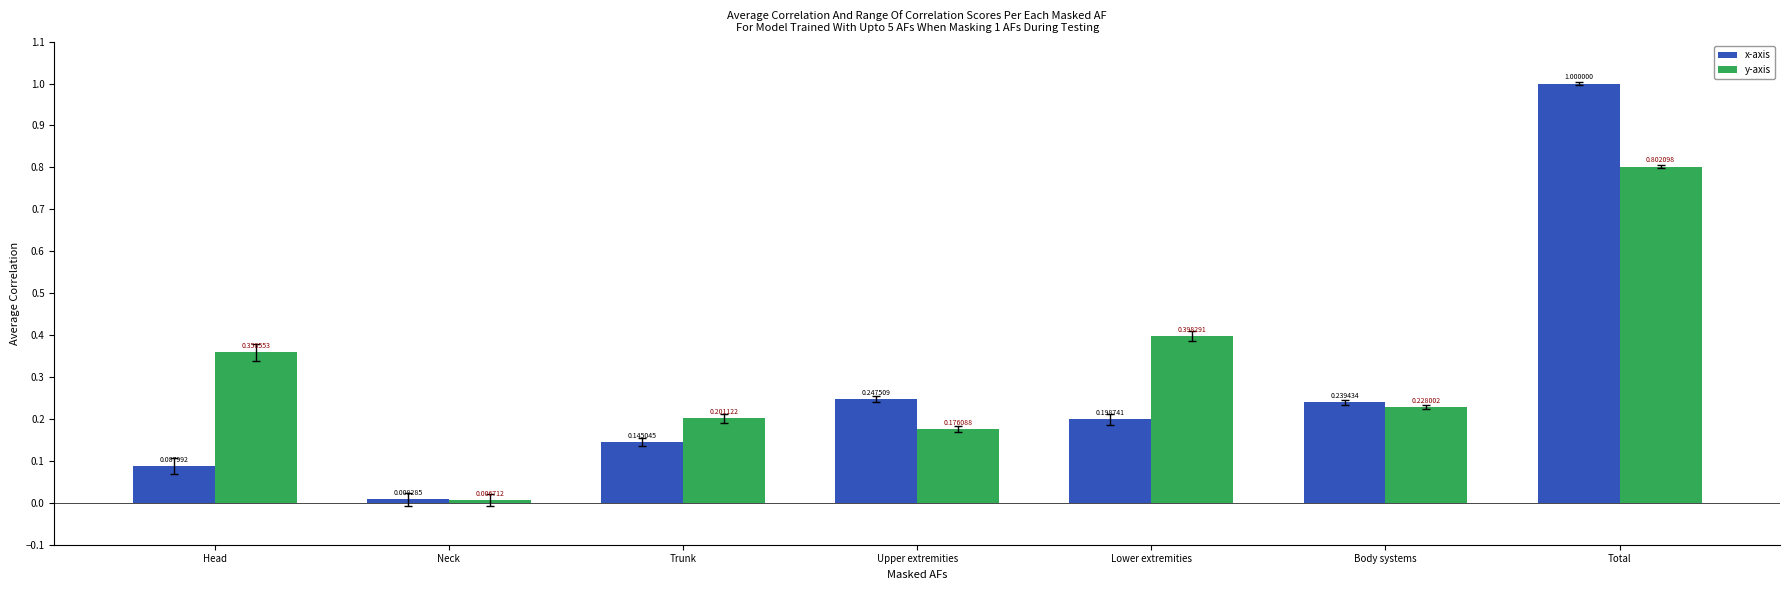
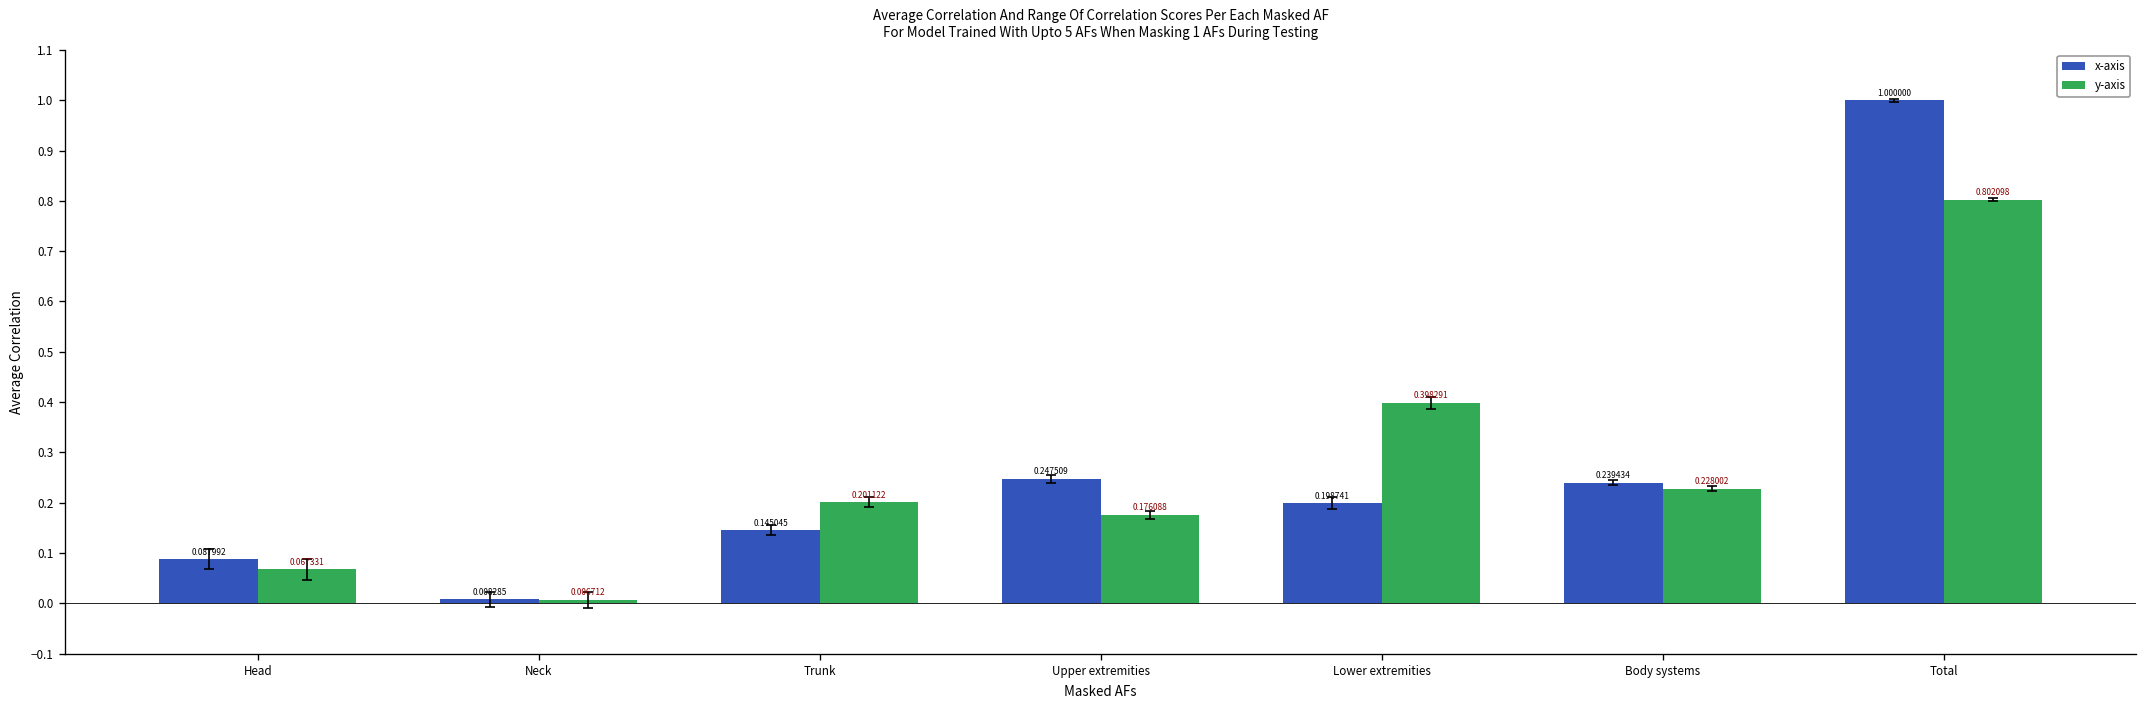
y-axis, Head: 0.358553 -> 0.067331
